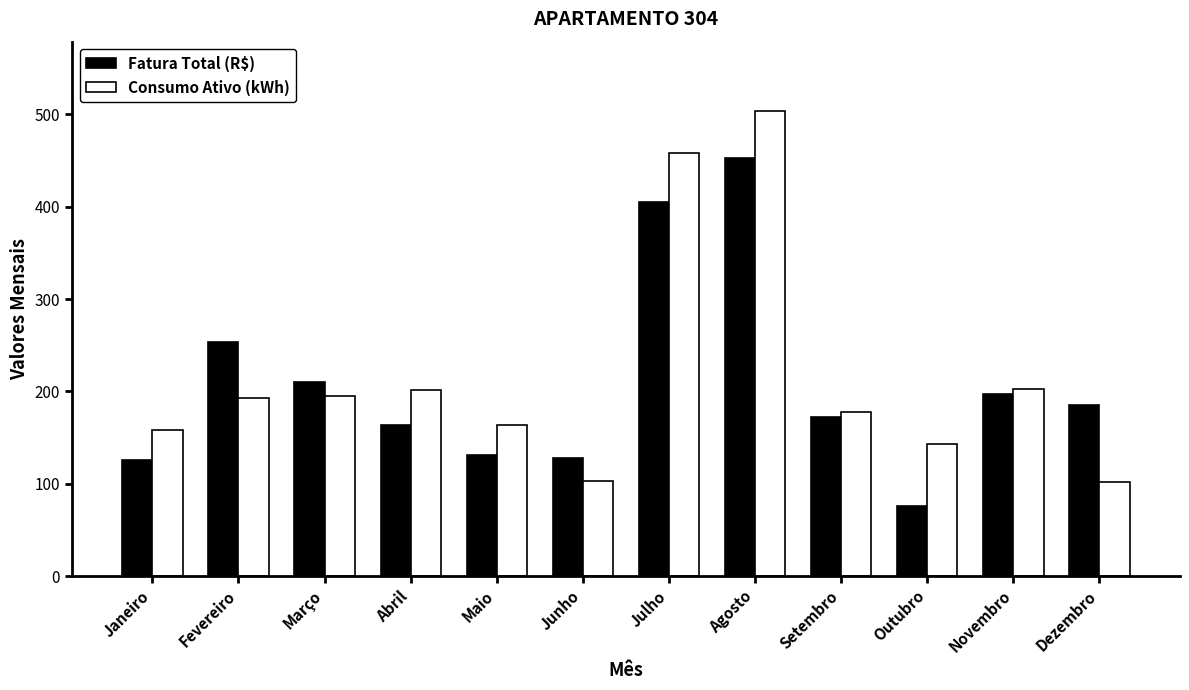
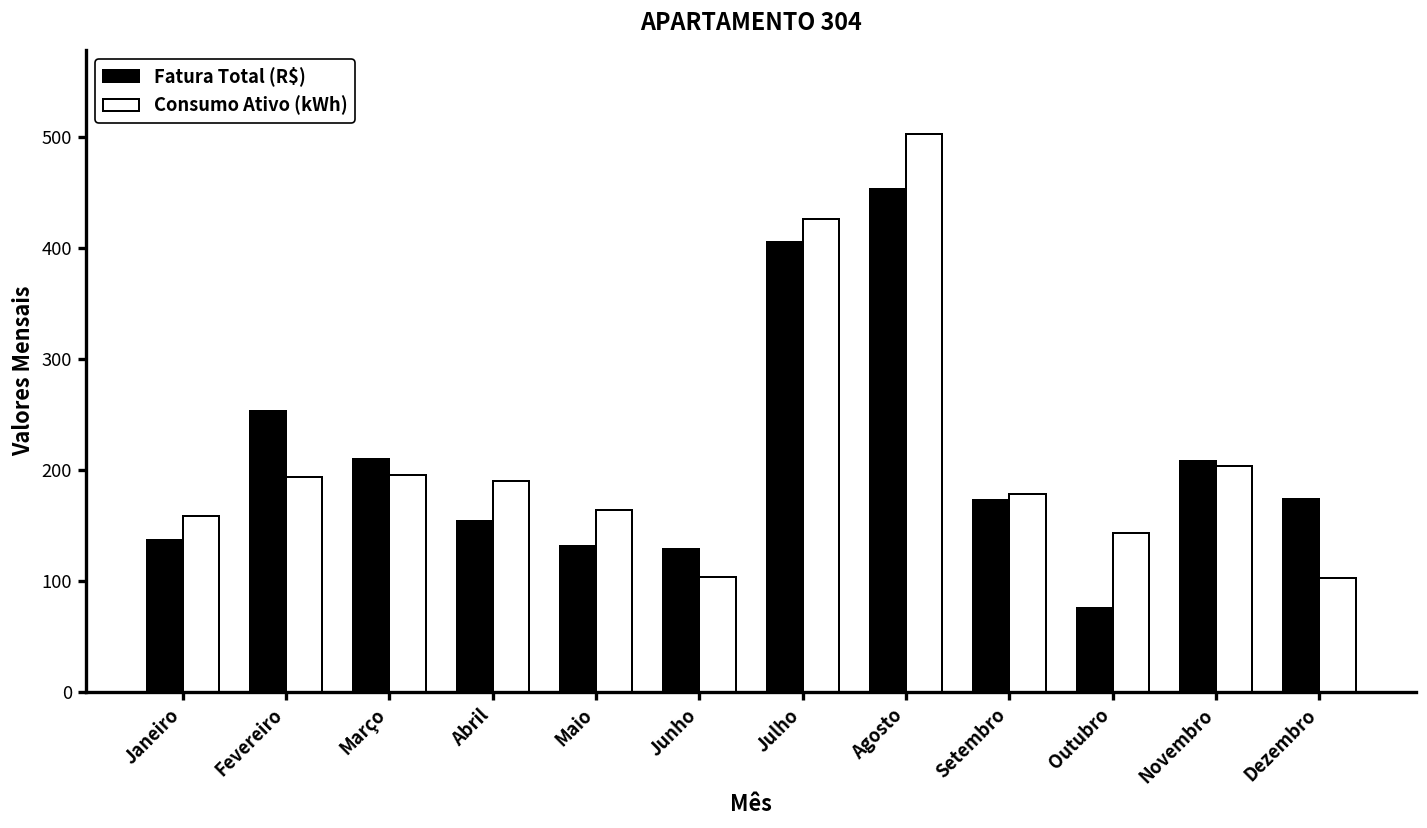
Fatura Total (R$), Janeiro: 130 -> 140
Fatura Total (R$), Abril: 160 -> 150
Consumo Ativo (kWh), Abril: 200 -> 190
Consumo Ativo (kWh), Julho: 460 -> 430
Fatura Total (R$), Novembro: 200 -> 210
Fatura Total (R$), Dezembro: 190 -> 170
